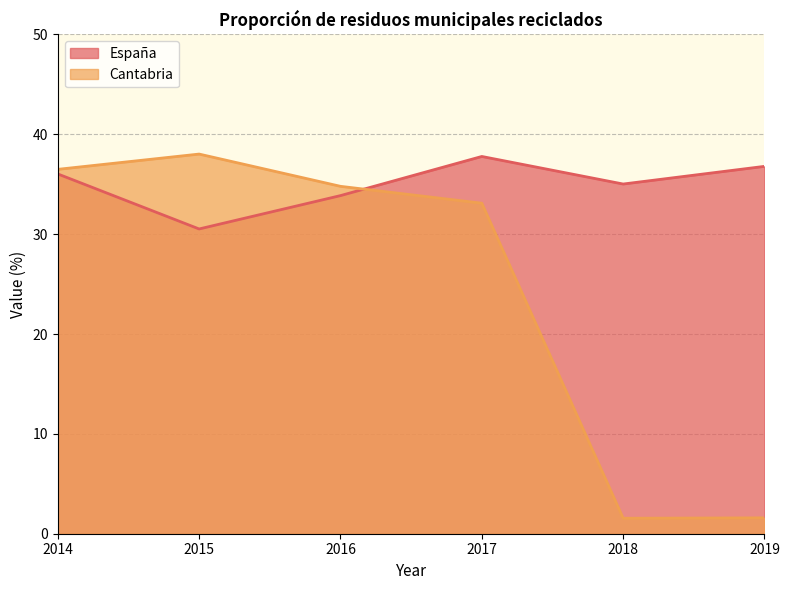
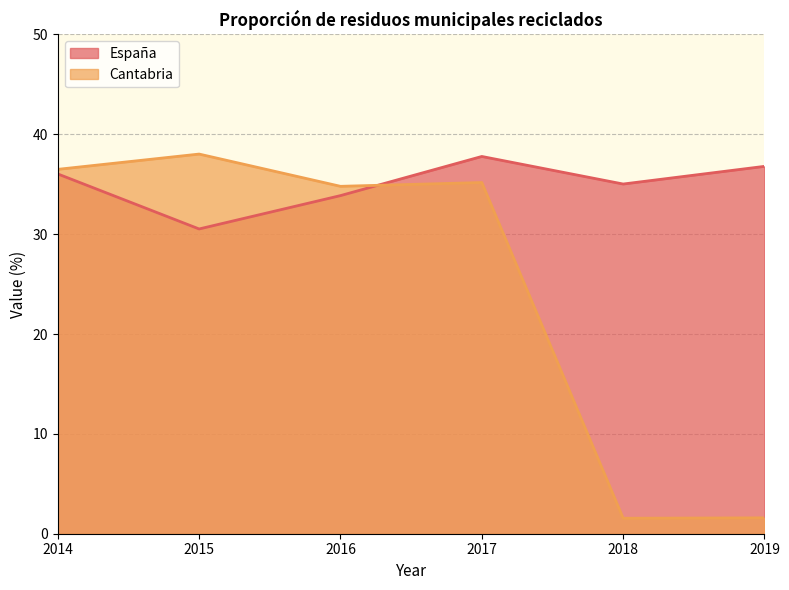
Cantabria, 2017: 33 -> 35
